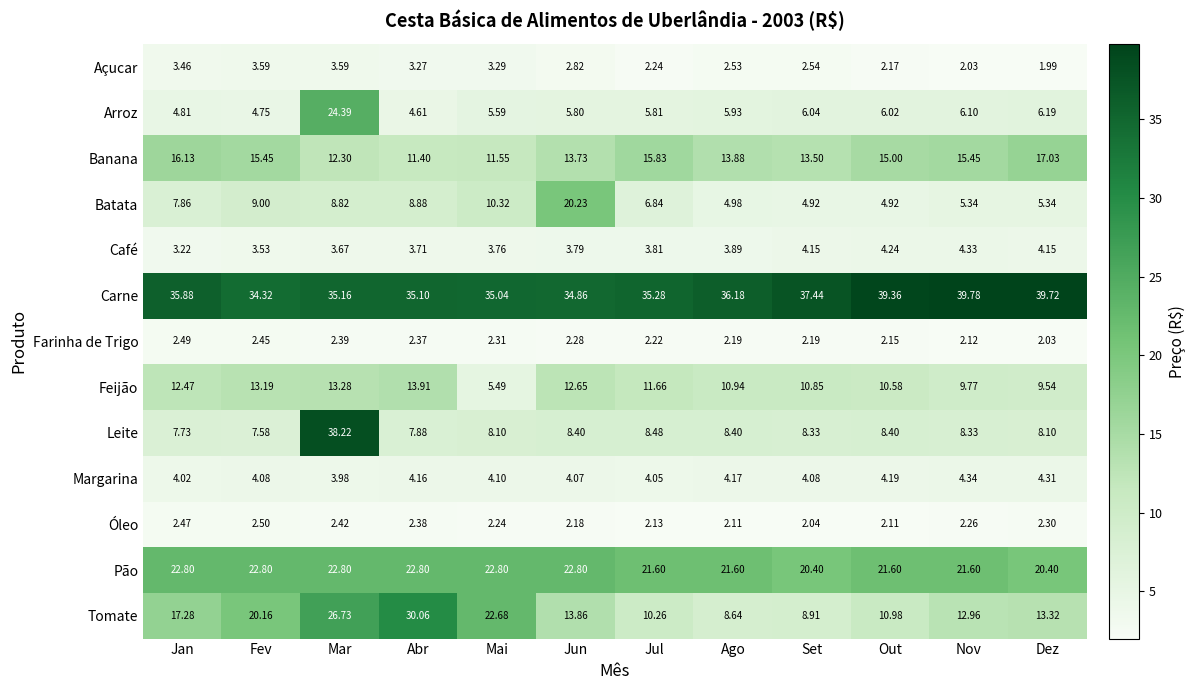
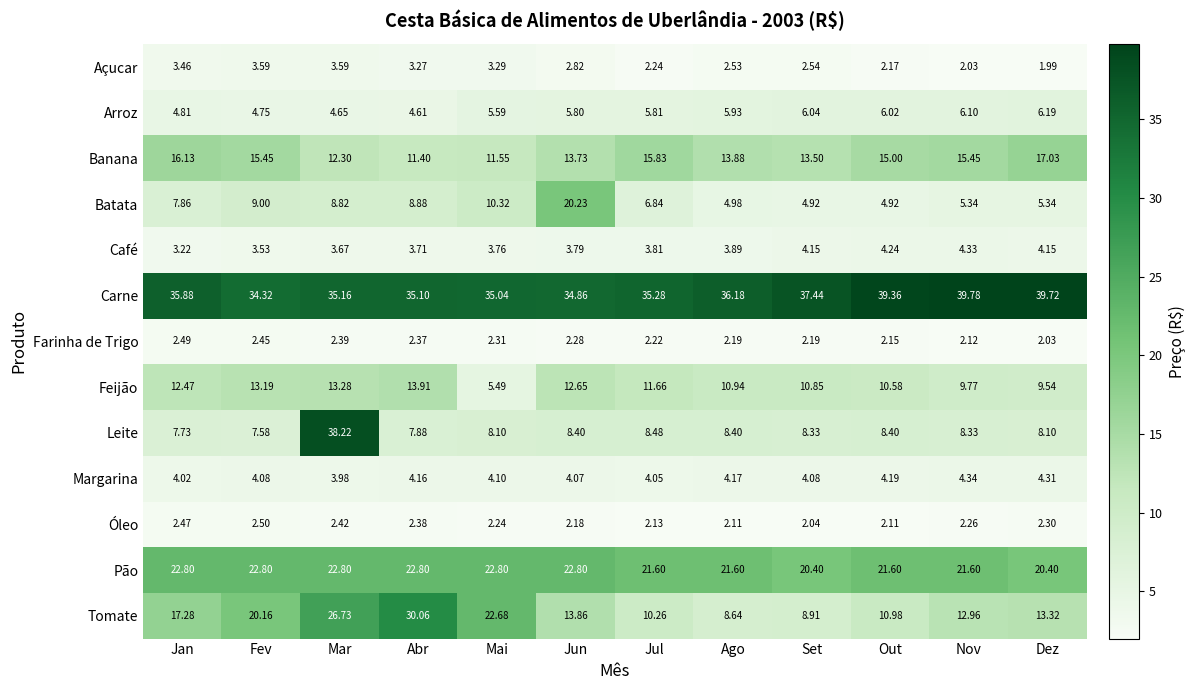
Arroz, Mar: 24.39 -> 4.65
